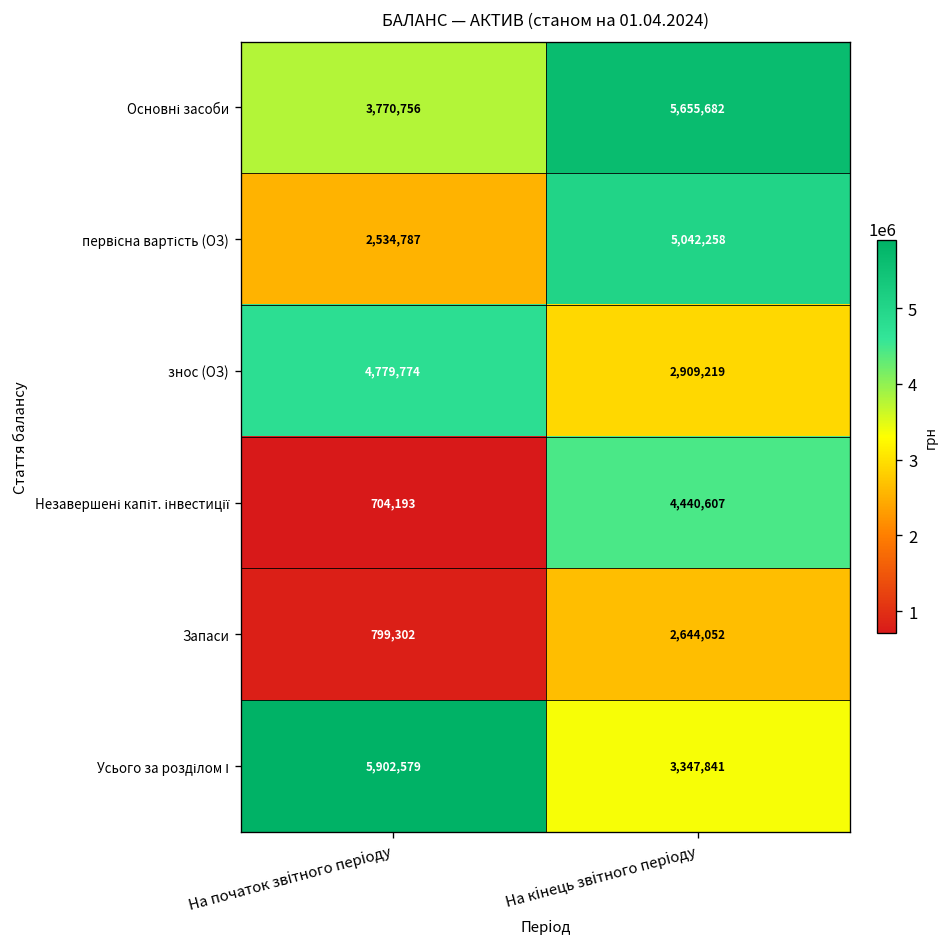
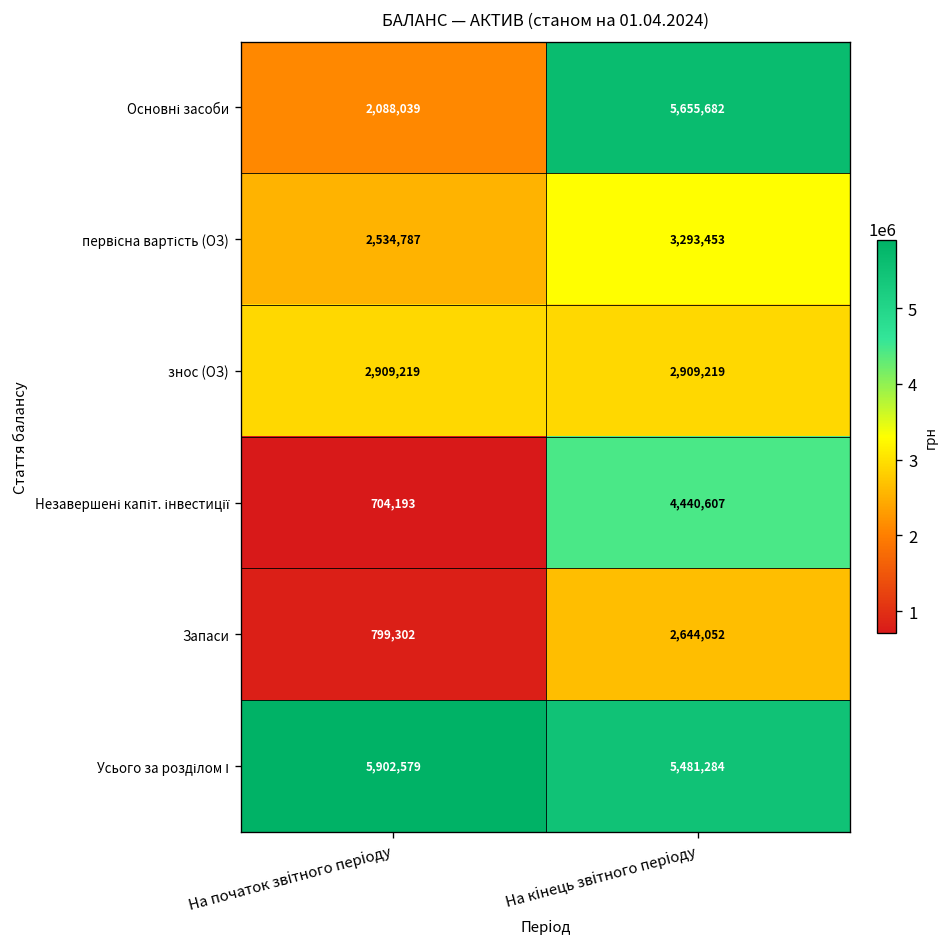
Основні засоби, На початок звітного періоду: 3,770,756 -> 2,088,039
первісна вартість (ОЗ), На кінець звітного періоду: 5,042,258 -> 3,293,453
знос (ОЗ), На початок звітного періоду: 4,779,774 -> 2,909,219
Усього за розділом І, На кінець звітного періоду: 3,347,841 -> 5,481,284
